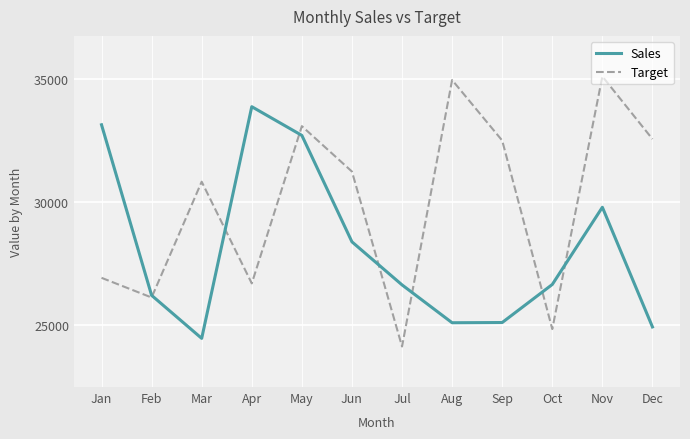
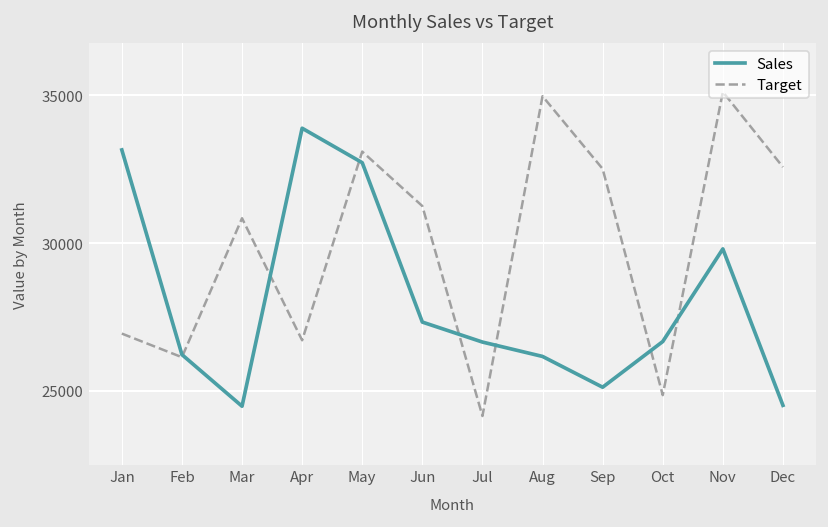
Sales, Jun: 28400 -> 27300
Sales, Aug: 25100 -> 26200
Sales, Dec: 24900 -> 24500
